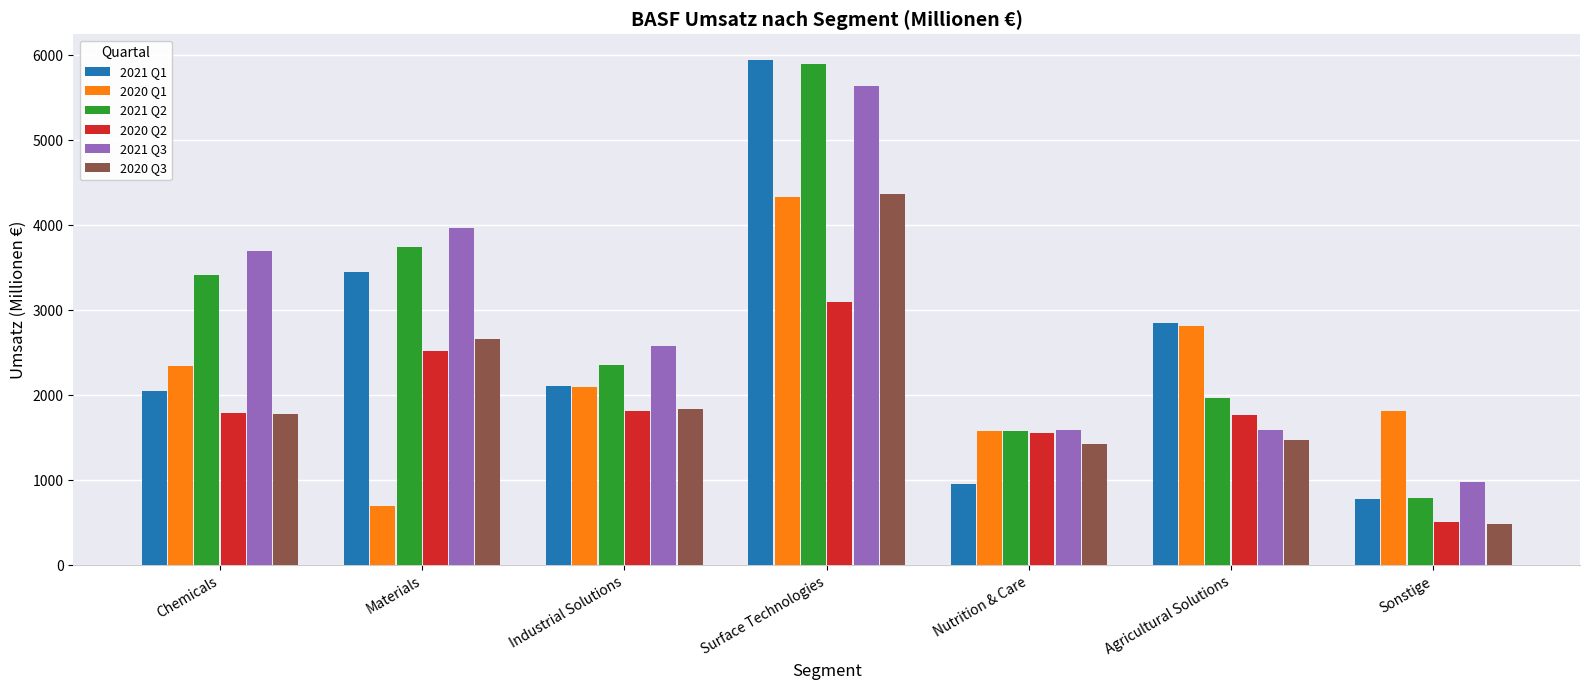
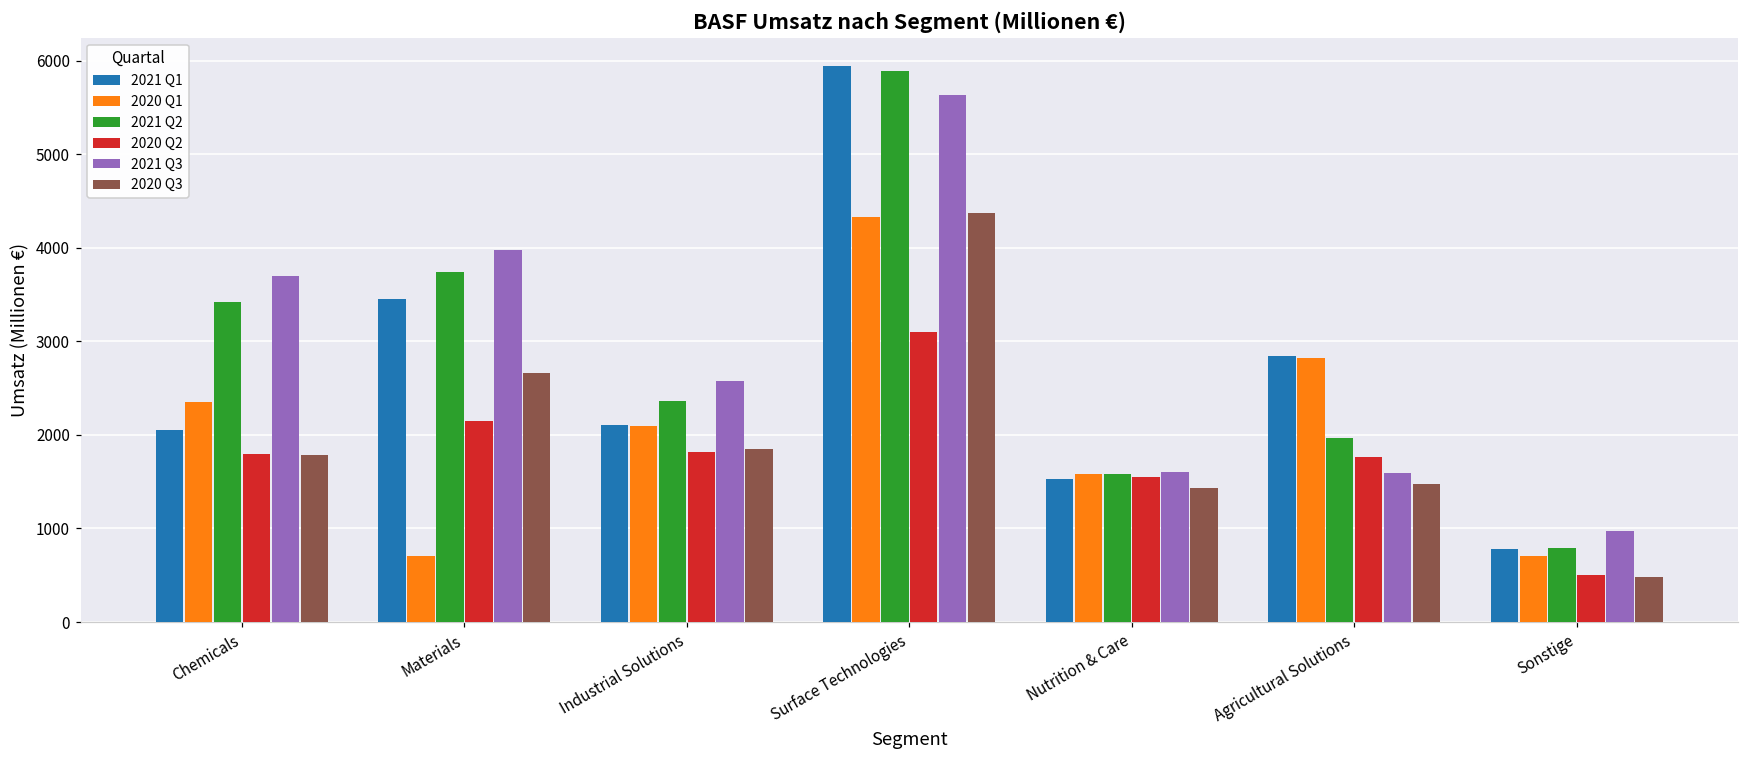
2020 Q2, Materials: 2500 -> 2100
2021 Q1, Nutrition & Care: 1000 -> 1500
2020 Q1, Sonstige: 1800 -> 700
